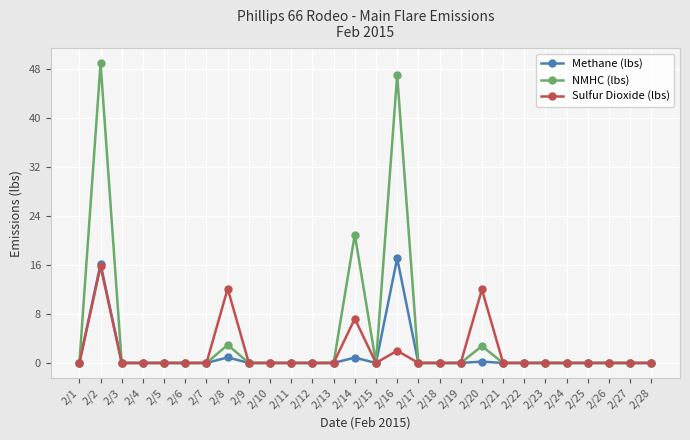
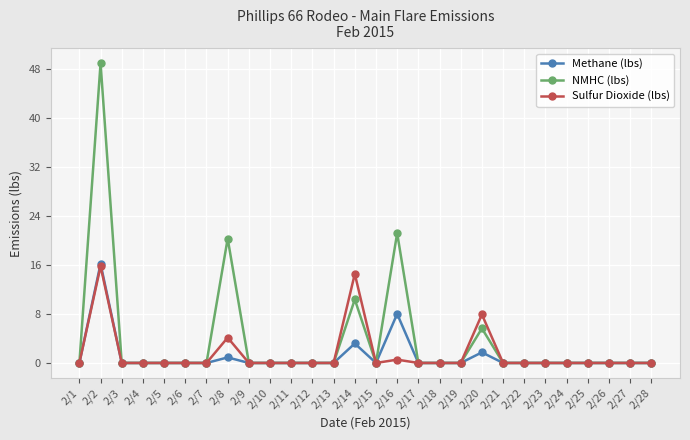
NMHC (lbs), 2/8: 3 -> 20
Sulfur Dioxide (lbs), 2/8: 12 -> 4
Methane (lbs), 2/14: 1 -> 3
NMHC (lbs), 2/14: 21 -> 10
Sulfur Dioxide (lbs), 2/14: 7 -> 15
Methane (lbs), 2/16: 17 -> 8
NMHC (lbs), 2/16: 47 -> 21
Sulfur Dioxide (lbs), 2/16: 2 -> 1
Methane (lbs), 2/20: 0 -> 2
NMHC (lbs), 2/20: 3 -> 6
Sulfur Dioxide (lbs), 2/20: 12 -> 8
